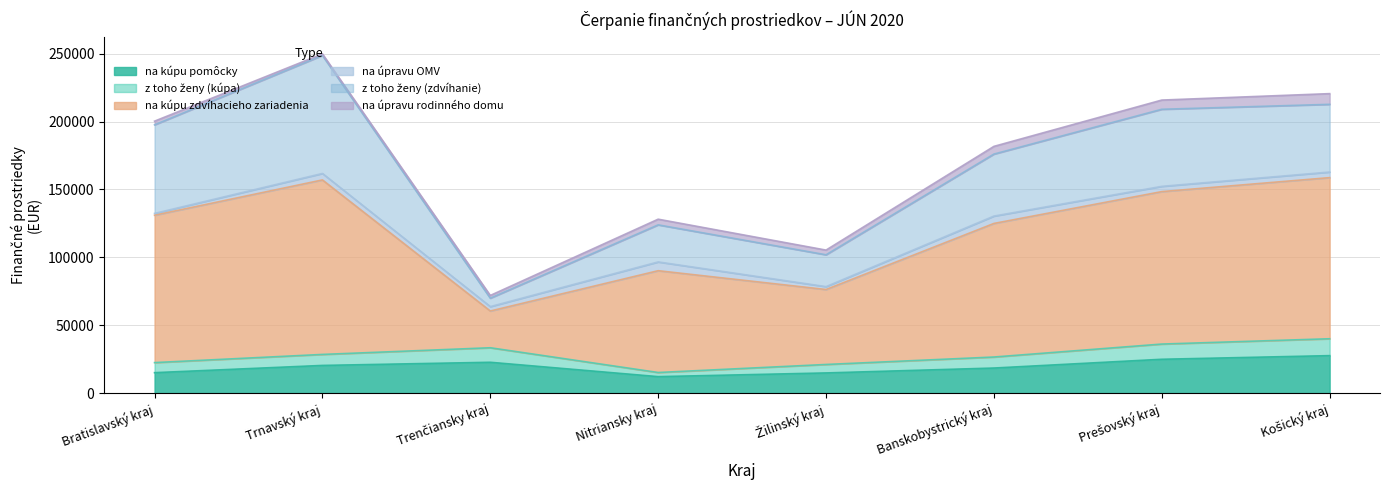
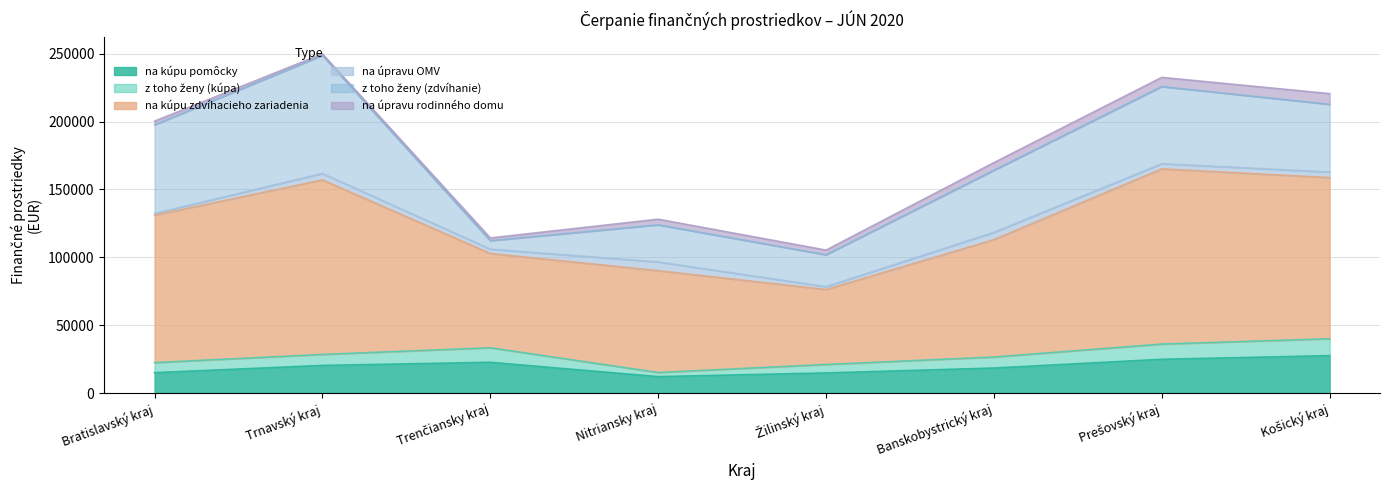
na kúpu zdvíhacieho zariadenia, Trenčiansky kraj: 27000 -> 69000
na kúpu zdvíhacieho zariadenia, Banskobystrický kraj: 98000 -> 86000
na kúpu zdvíhacieho zariadenia, Prešovský kraj: 112000 -> 129000
